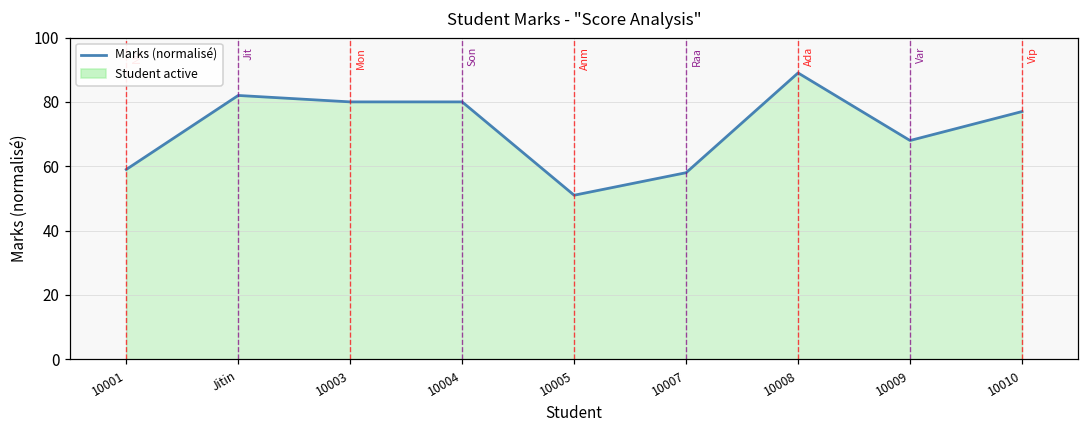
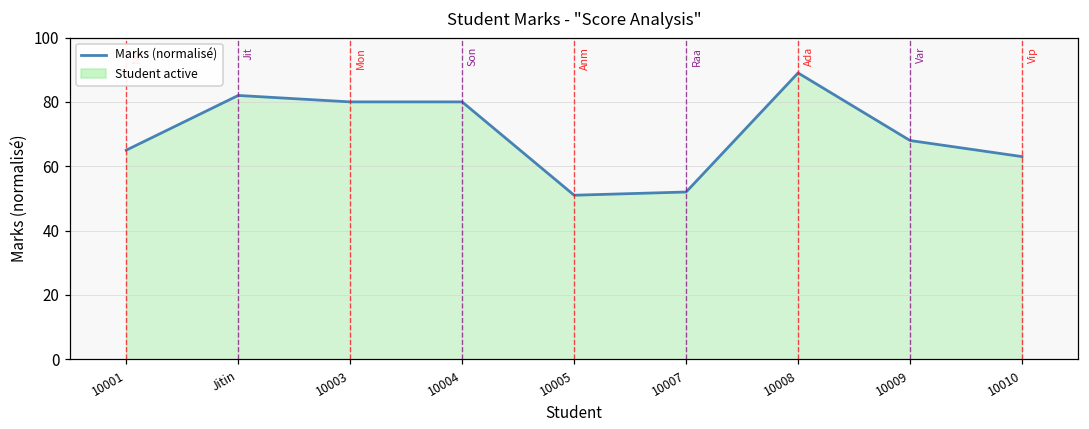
10001: 59 -> 65
10007: 58 -> 52
10010: 77 -> 63
